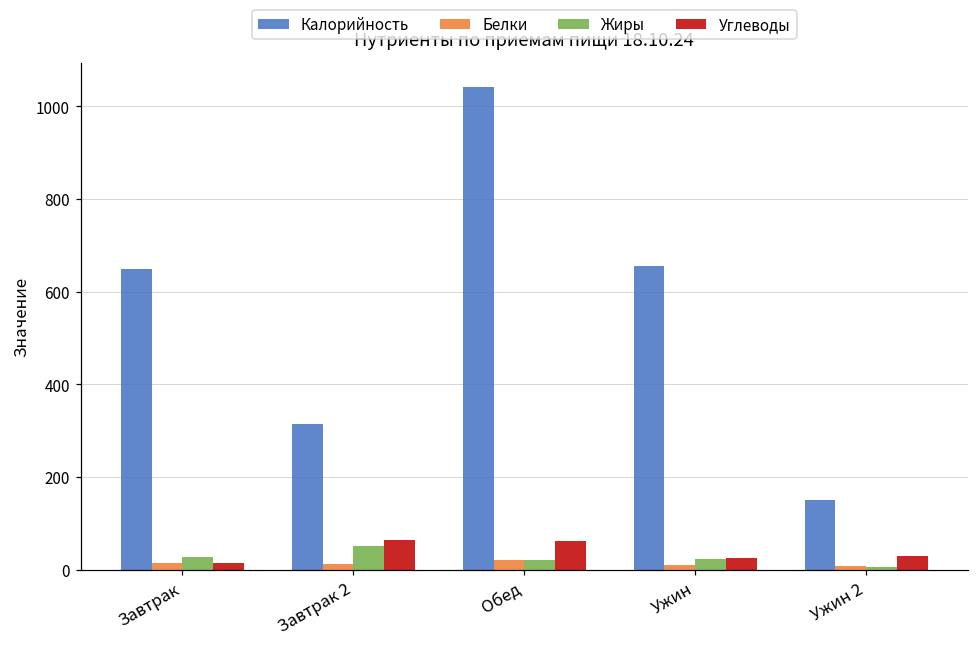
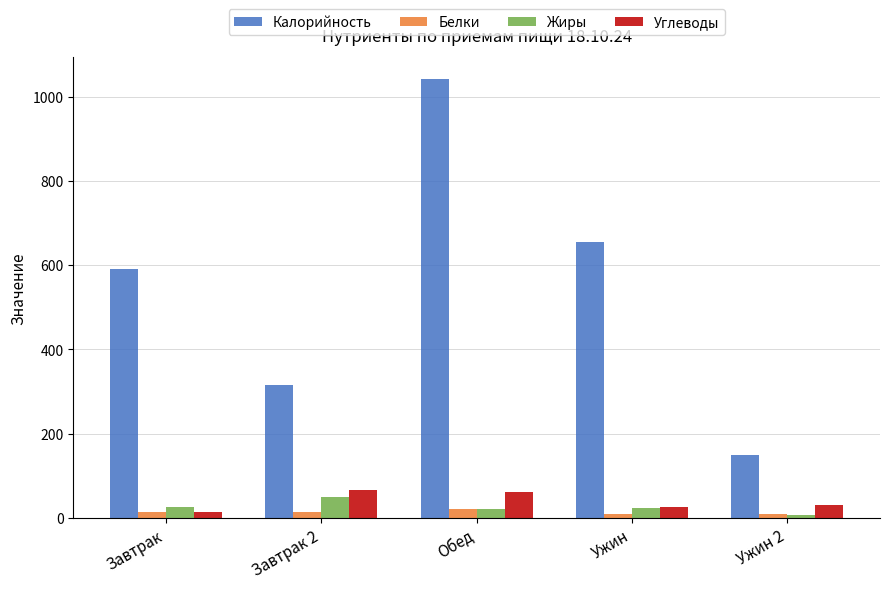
Калорийность, Завтрак: 650 -> 590
